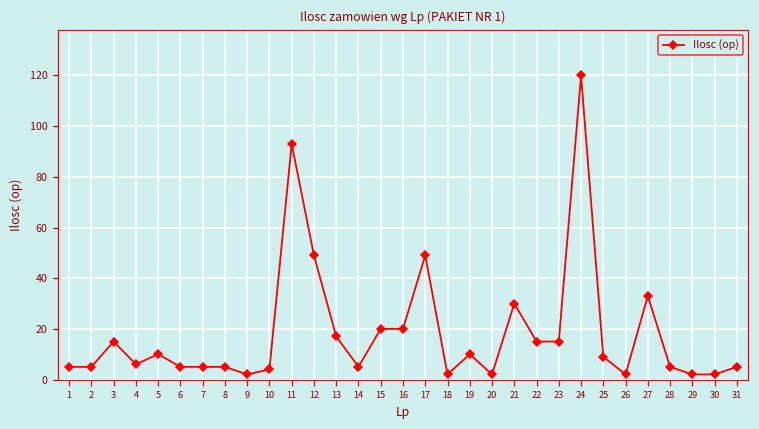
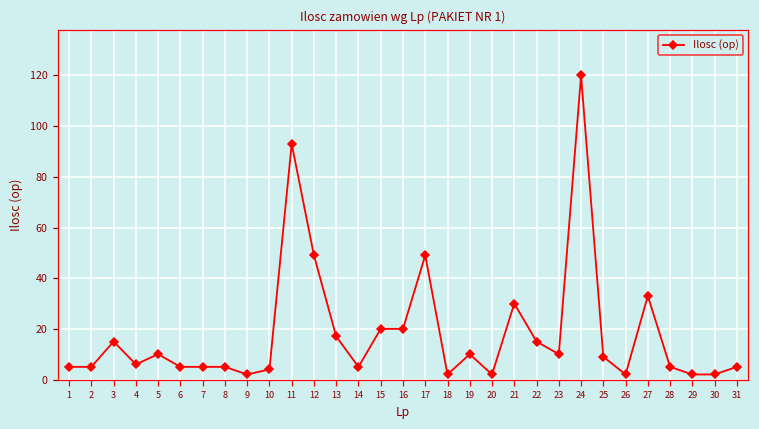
23: 15 -> 10
